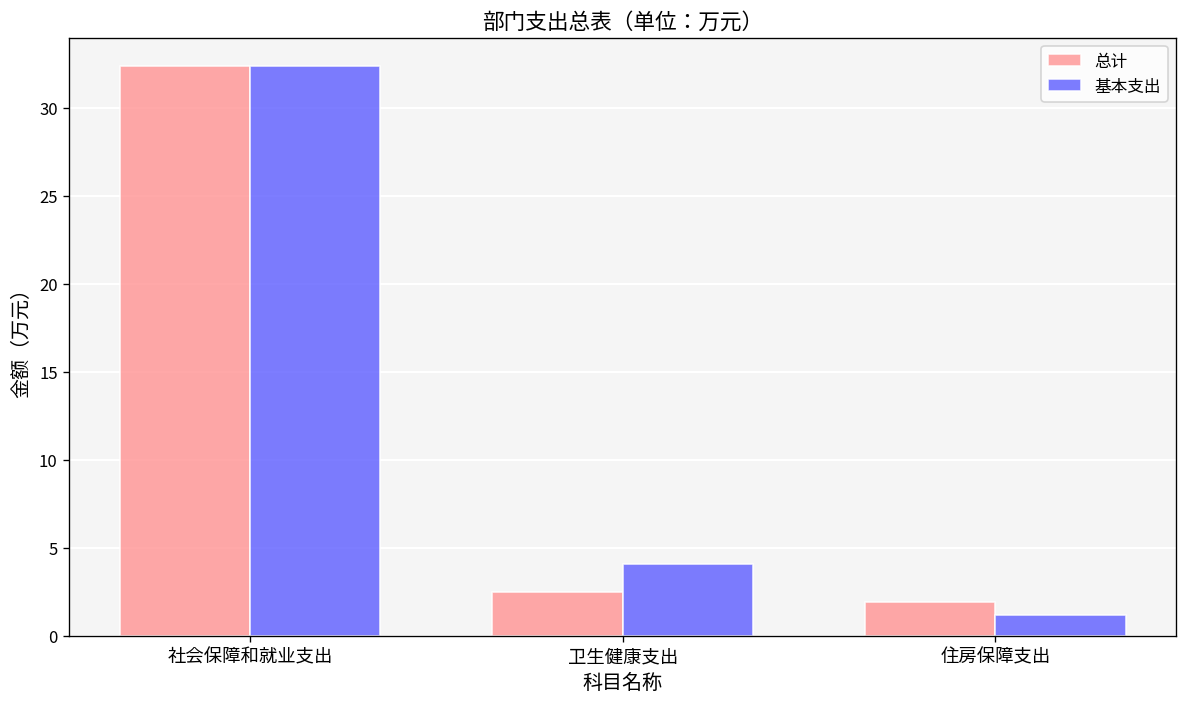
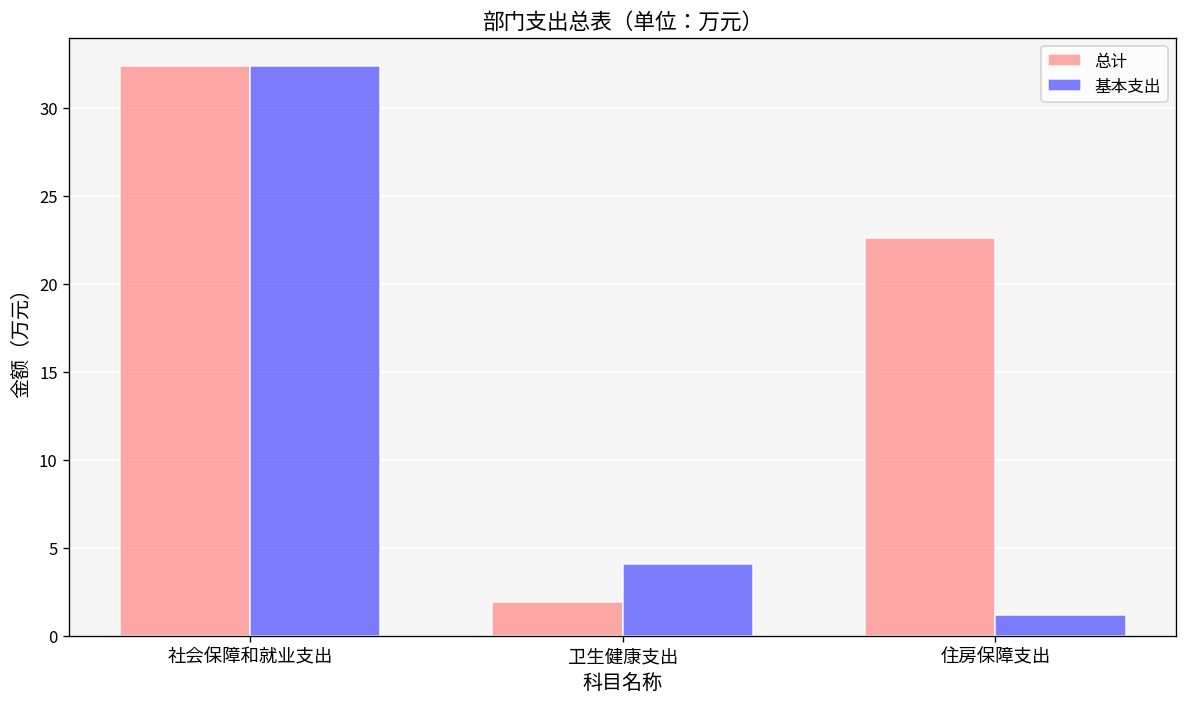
总计, 卫生健康支出: 2.5 -> 1.9
总计, 住房保障支出: 1.9 -> 22.6
